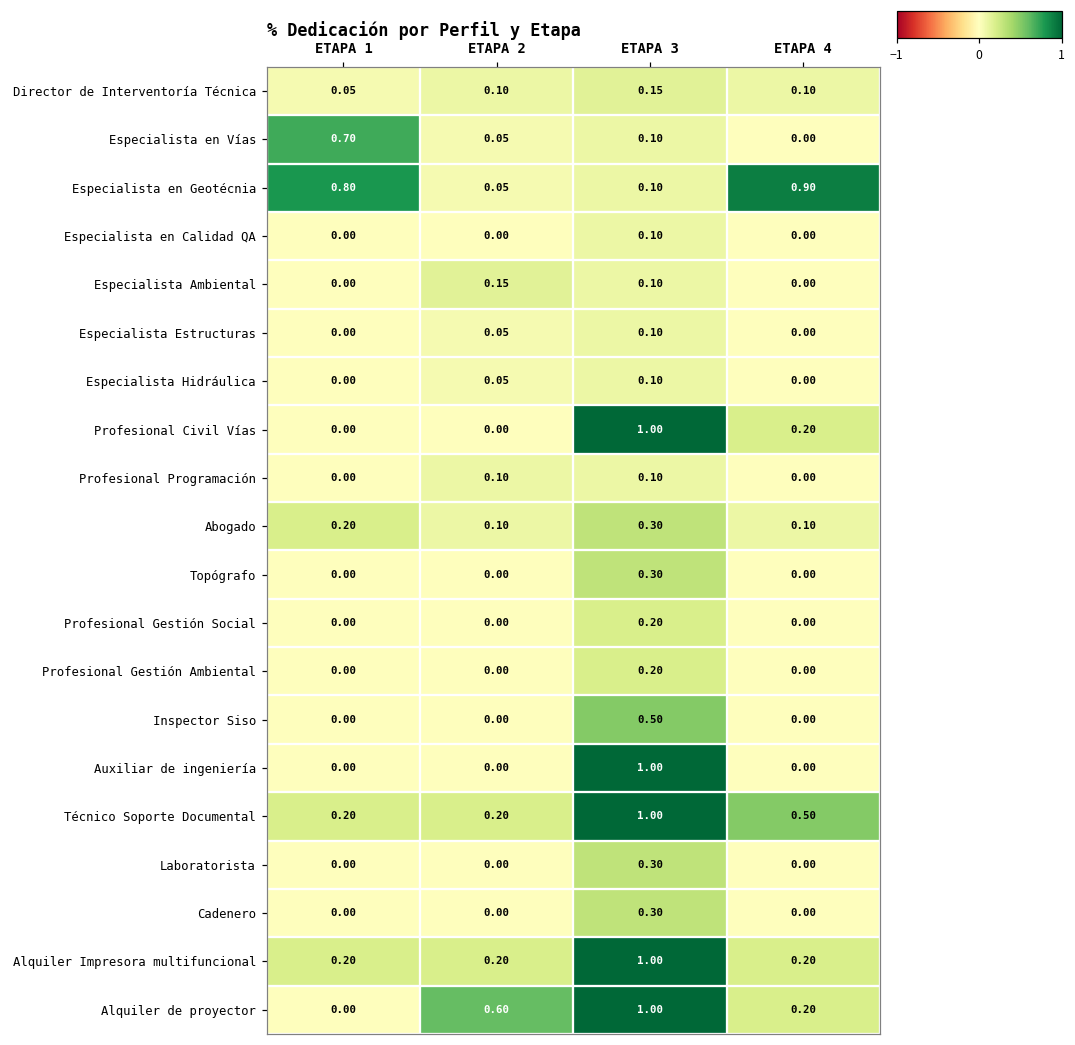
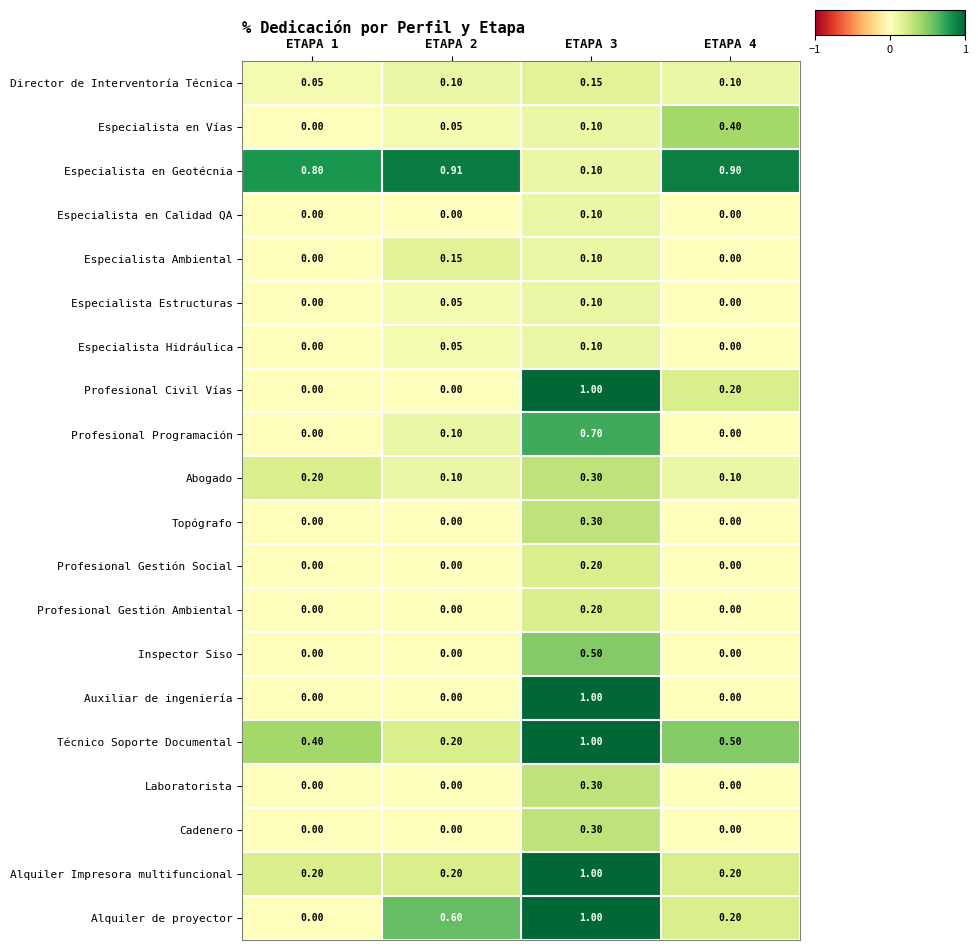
Especialista en Vías, ETAPA 1: 0.70 -> 0.00
Especialista en Vías, ETAPA 4: 0.00 -> 0.40
Especialista en Geotécnia, ETAPA 2: 0.05 -> 0.91
Profesional Programación, ETAPA 3: 0.10 -> 0.70
Técnico Soporte Documental, ETAPA 1: 0.20 -> 0.40
